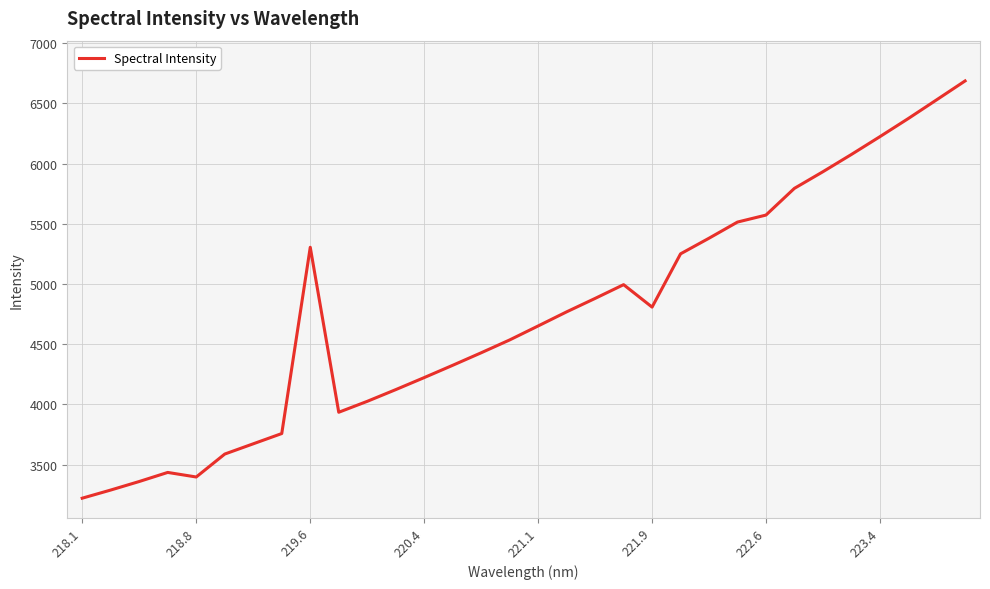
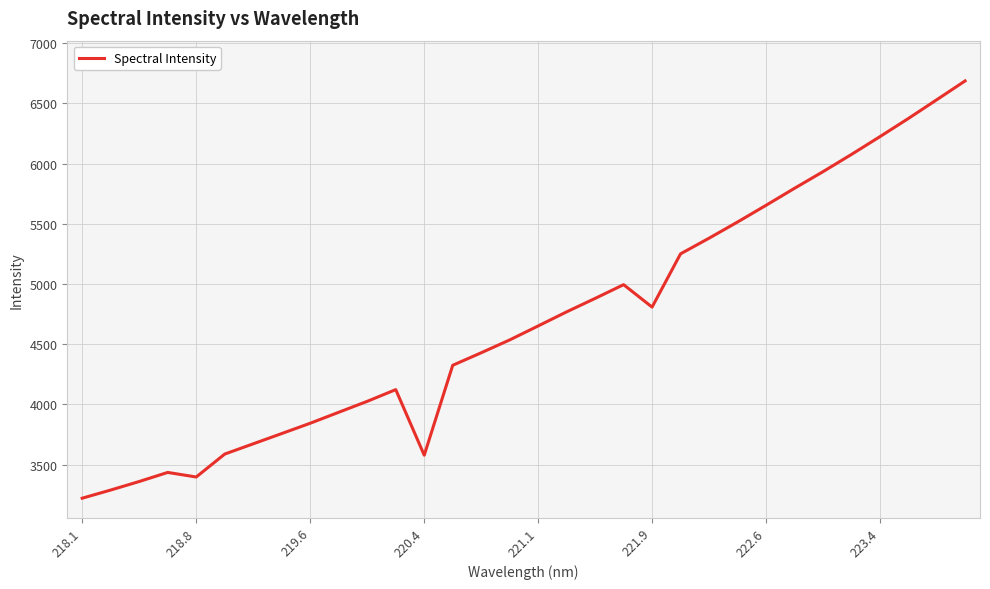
219.6: 5310 -> 3840
220.4: 4220 -> 3580
222.6: 5570 -> 5650
